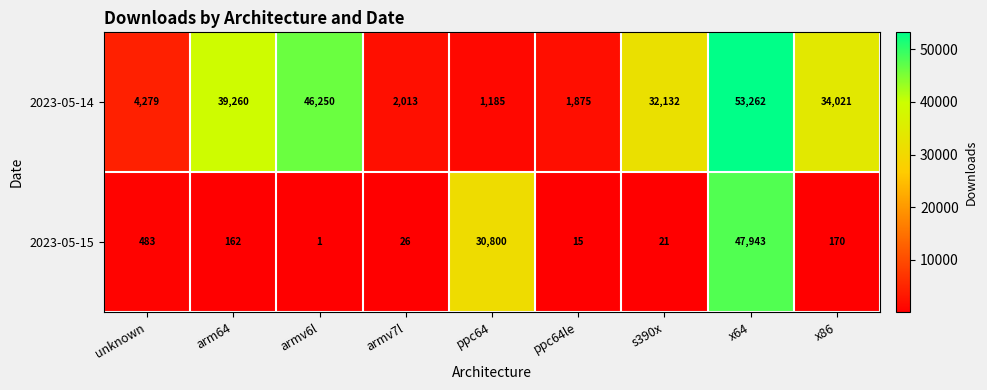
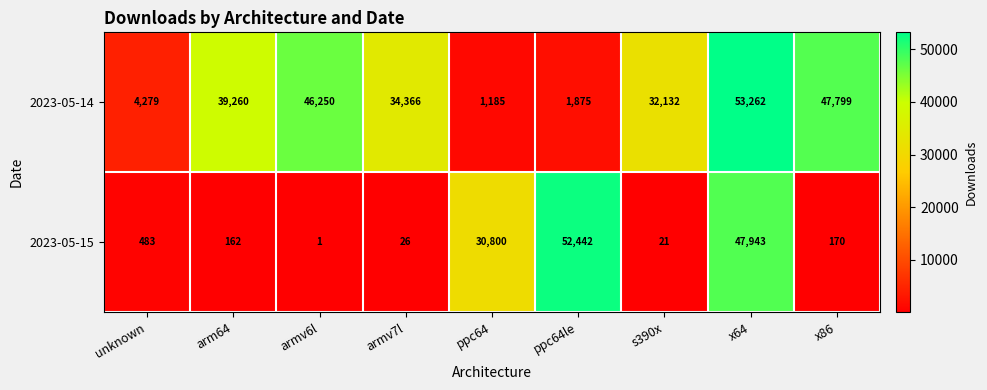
2023-05-14, armv7l: 2,013 -> 34,366
2023-05-14, x86: 34,021 -> 47,799
2023-05-15, ppc64le: 15 -> 52,442
